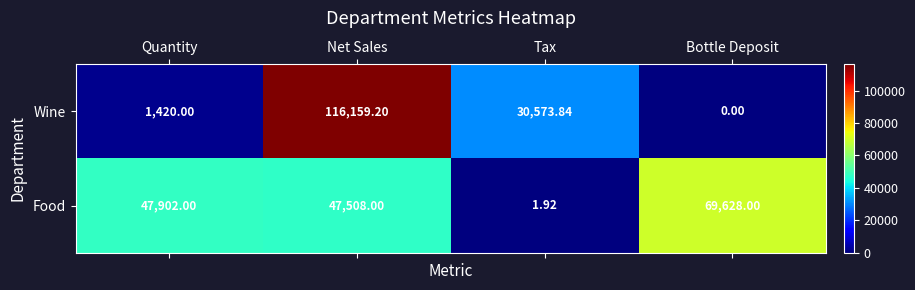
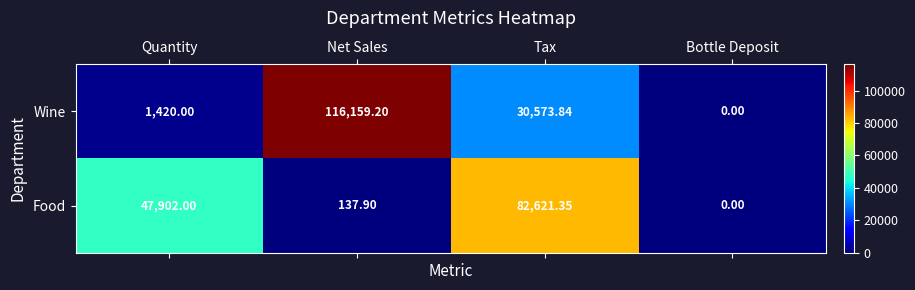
Food, Net Sales: 47,508.00 -> 137.90
Food, Tax: 1.92 -> 82,621.35
Food, Bottle Deposit: 69,628.00 -> 0.00
